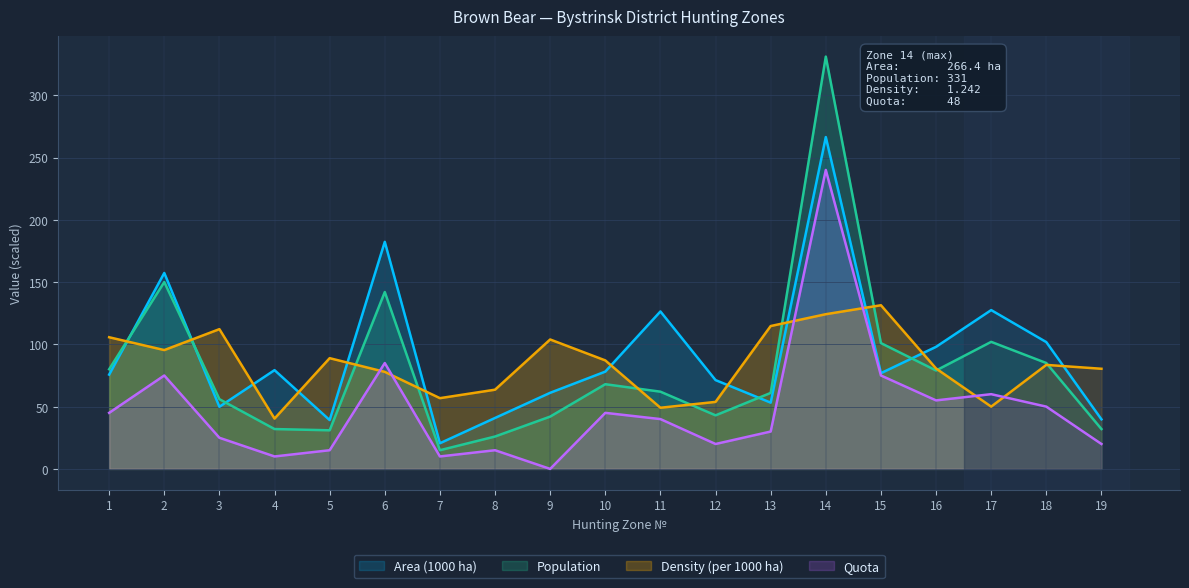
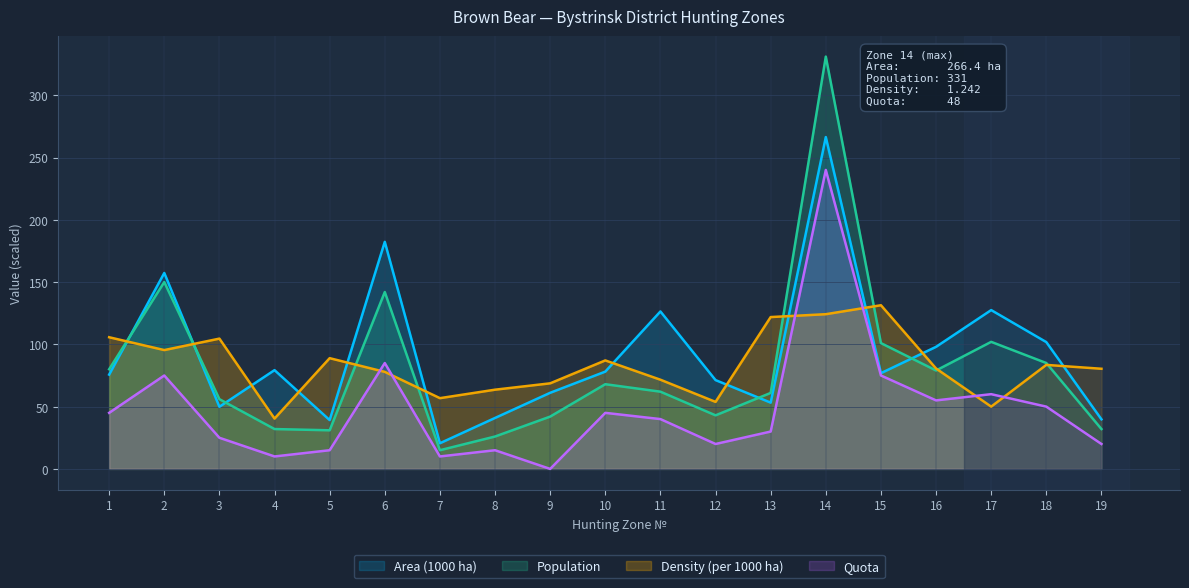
Density (per 1000 ha), 3: 112 -> 105
Density (per 1000 ha), 9: 104 -> 69
Density (per 1000 ha), 11: 49 -> 72
Density (per 1000 ha), 13: 115 -> 122
